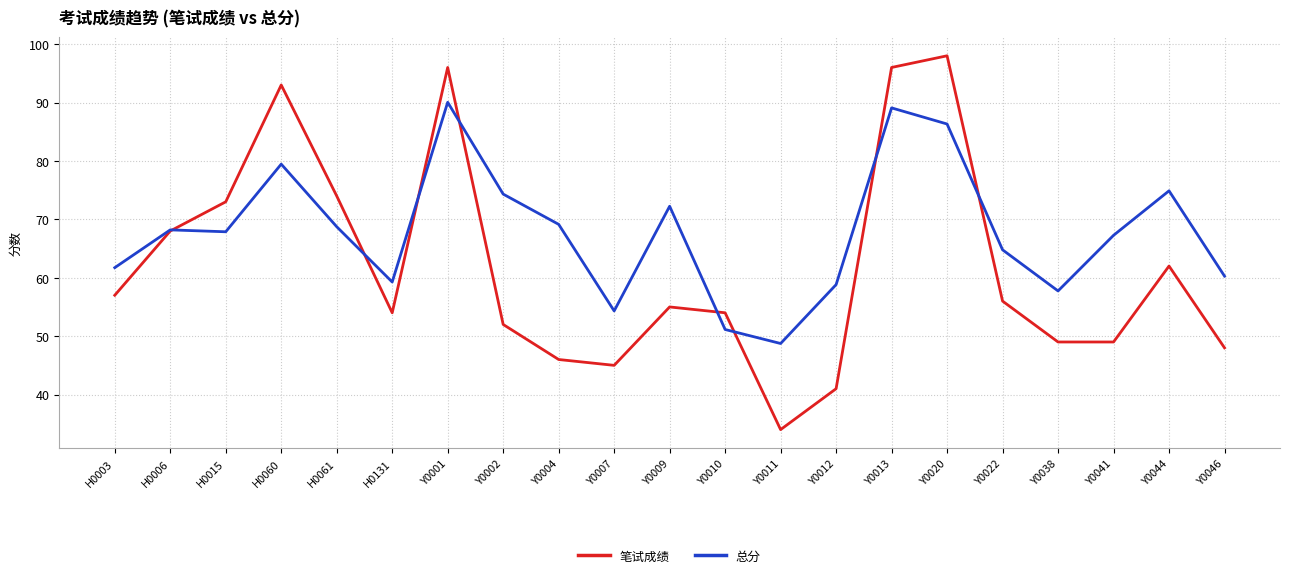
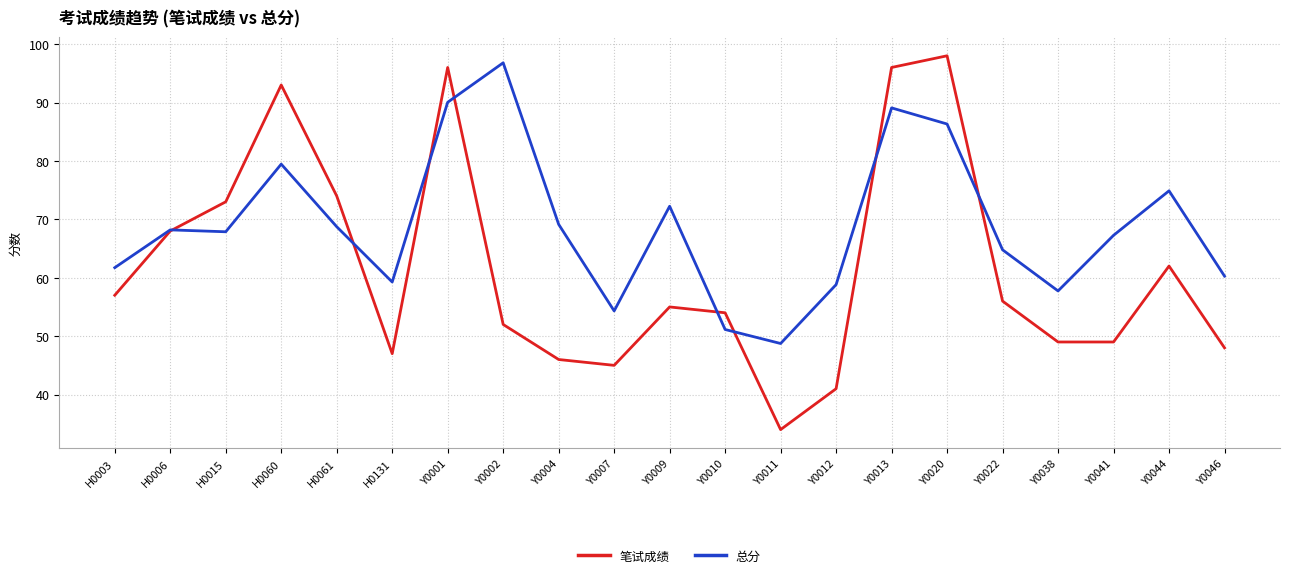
笔试成绩, H0131: 54 -> 47
总分, Y0002: 74 -> 97
